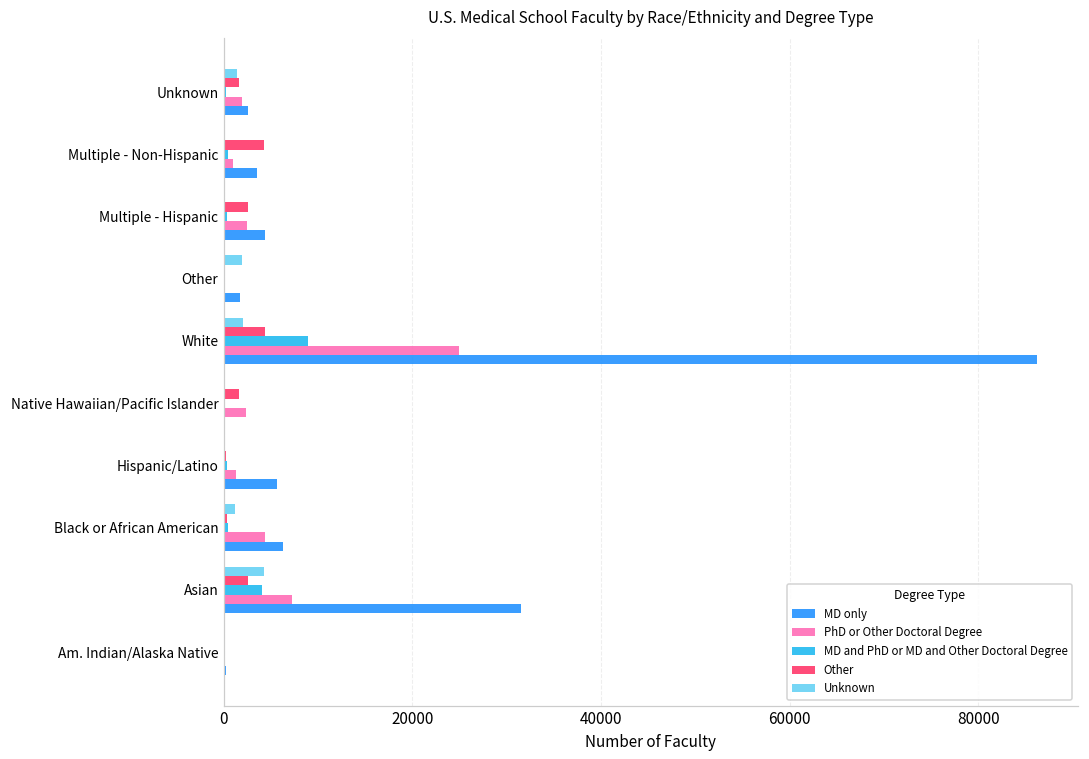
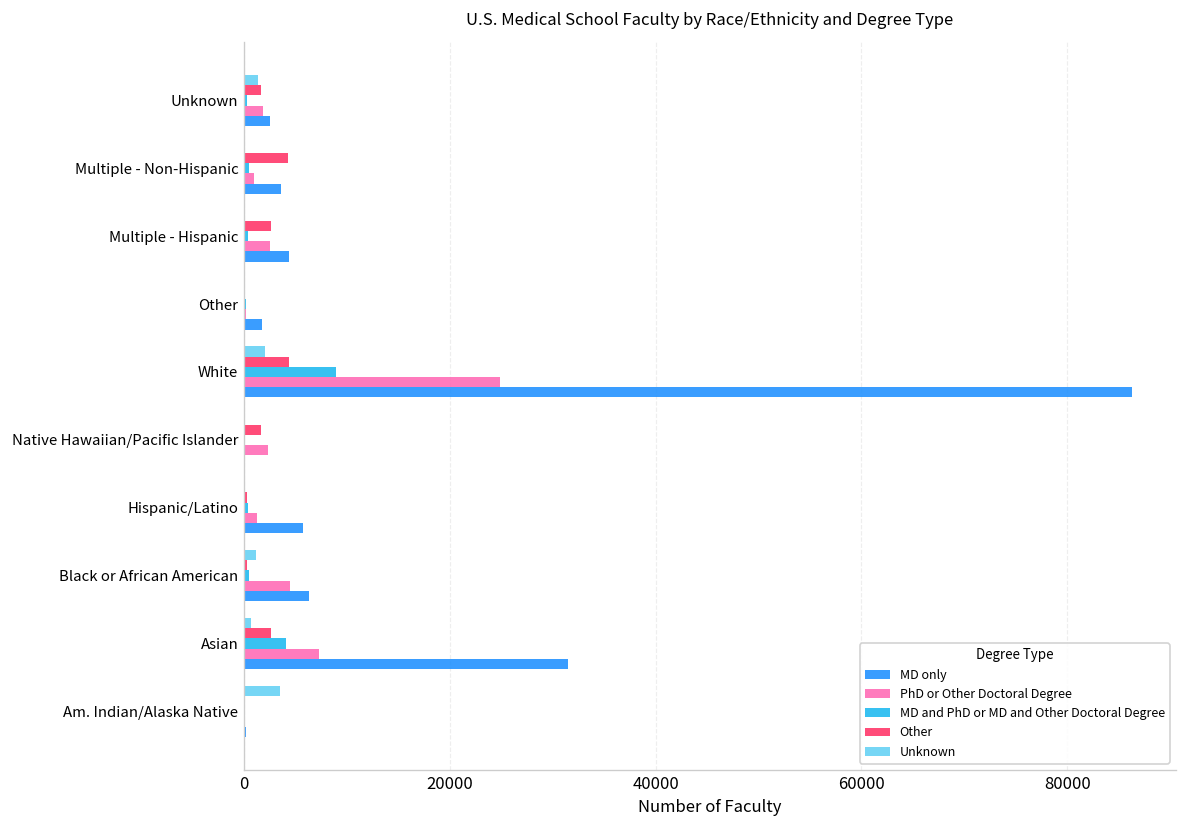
Unknown, Other: 2000 -> 0
Unknown, Asian: 4000 -> 1000
Unknown, Am. Indian/Alaska Native: 0 -> 3000
